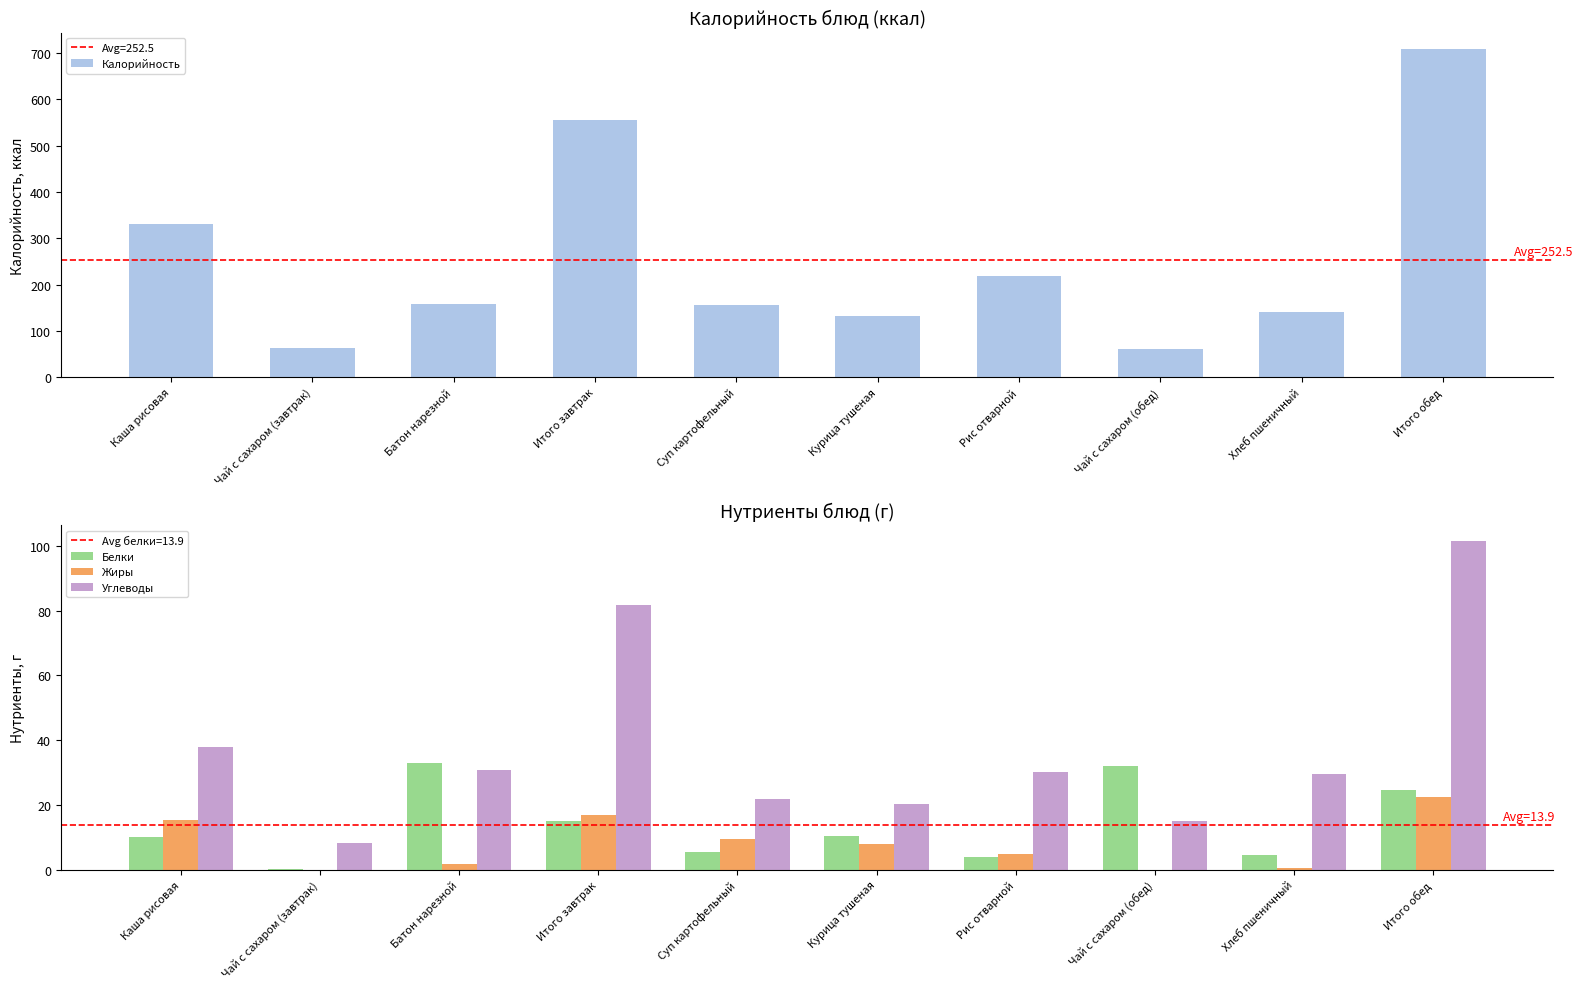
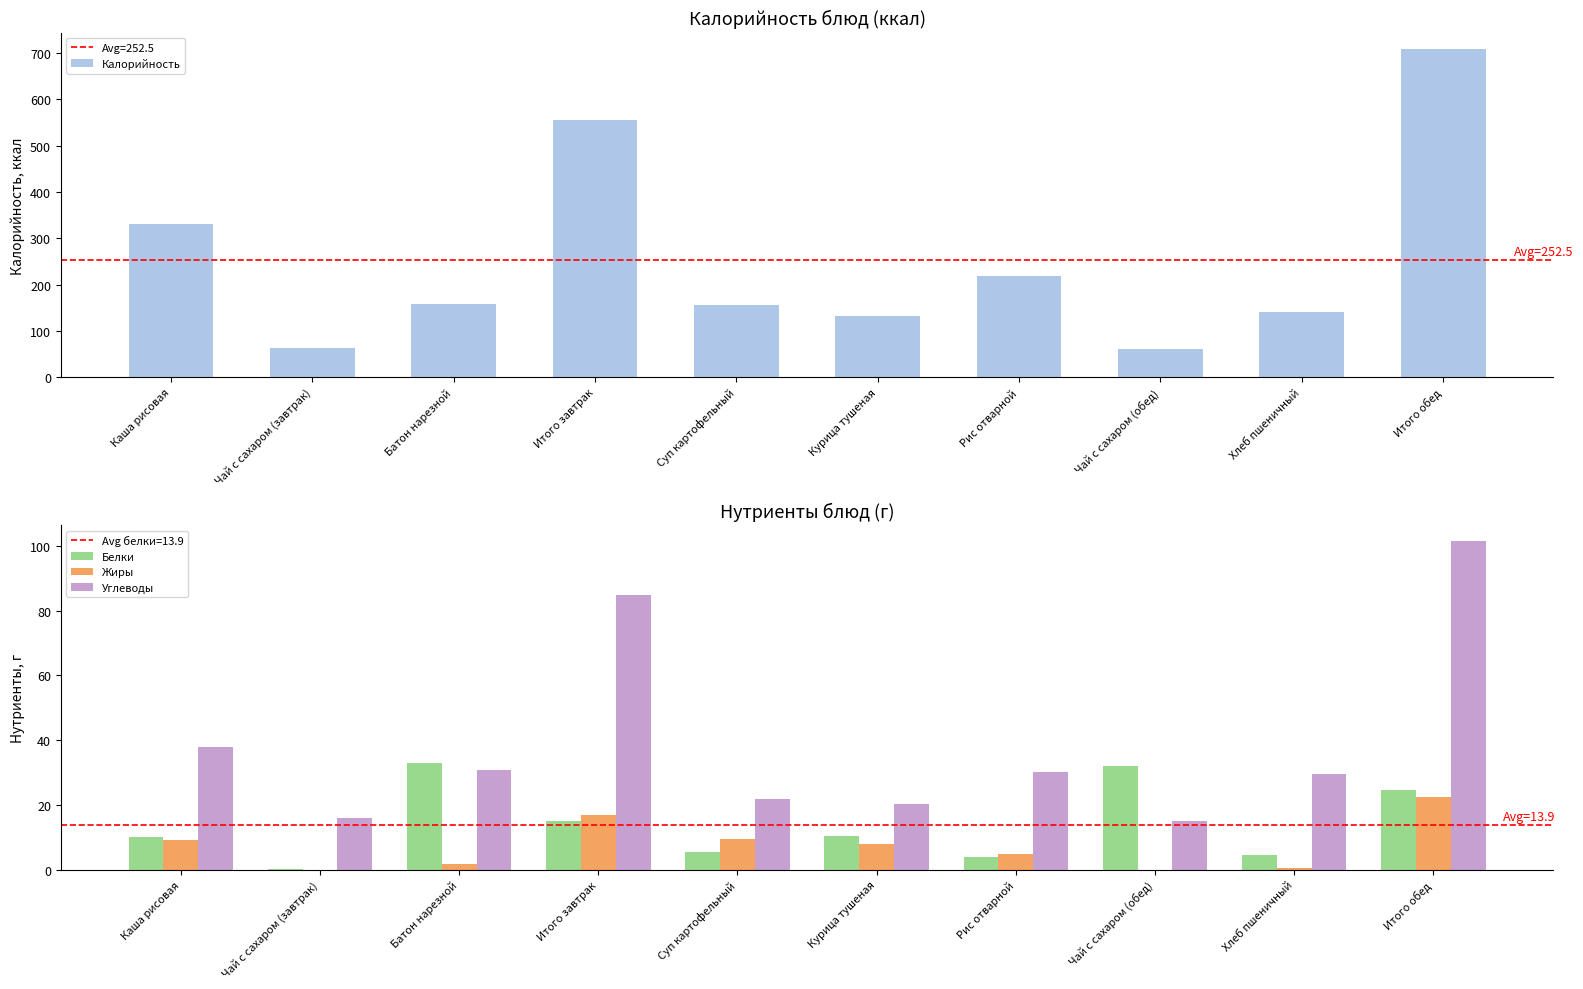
Нутриенты блюд (г), Жиры, Каша рисовая: 15 -> 9
Нутриенты блюд (г), Углеводы, Чай с сахаром (завтрак): 8 -> 16
Нутриенты блюд (г), Углеводы, Итого завтрак: 82 -> 85
